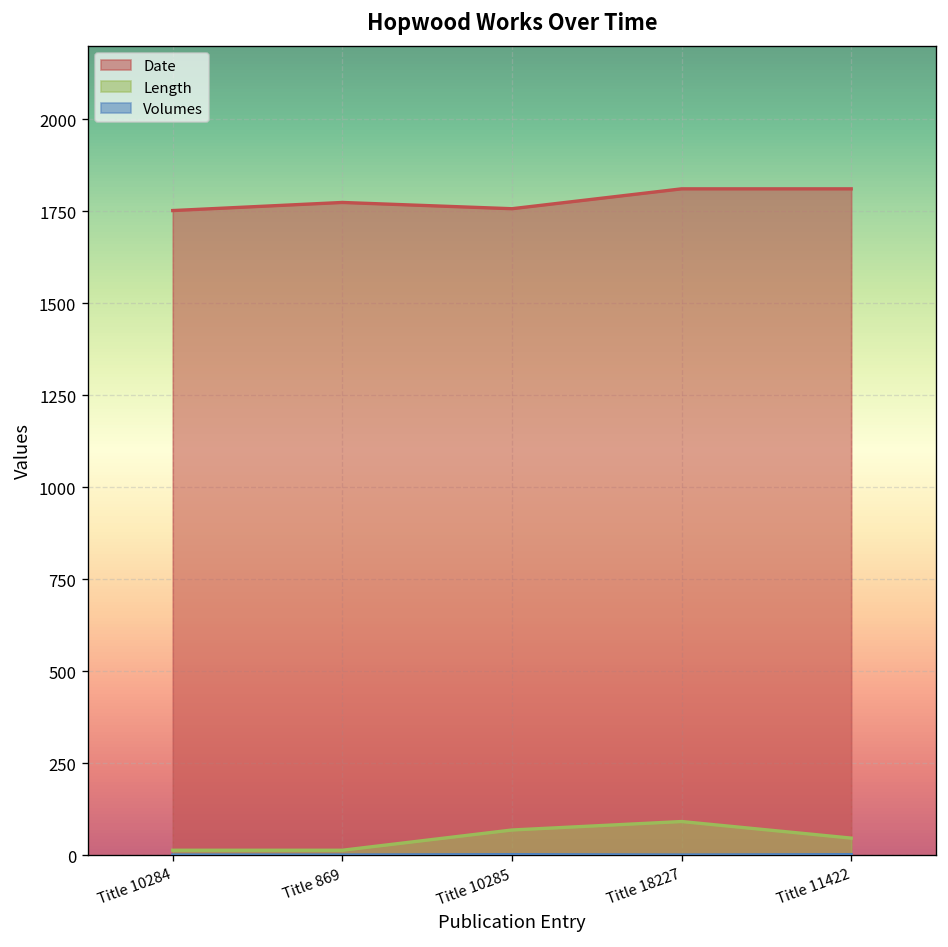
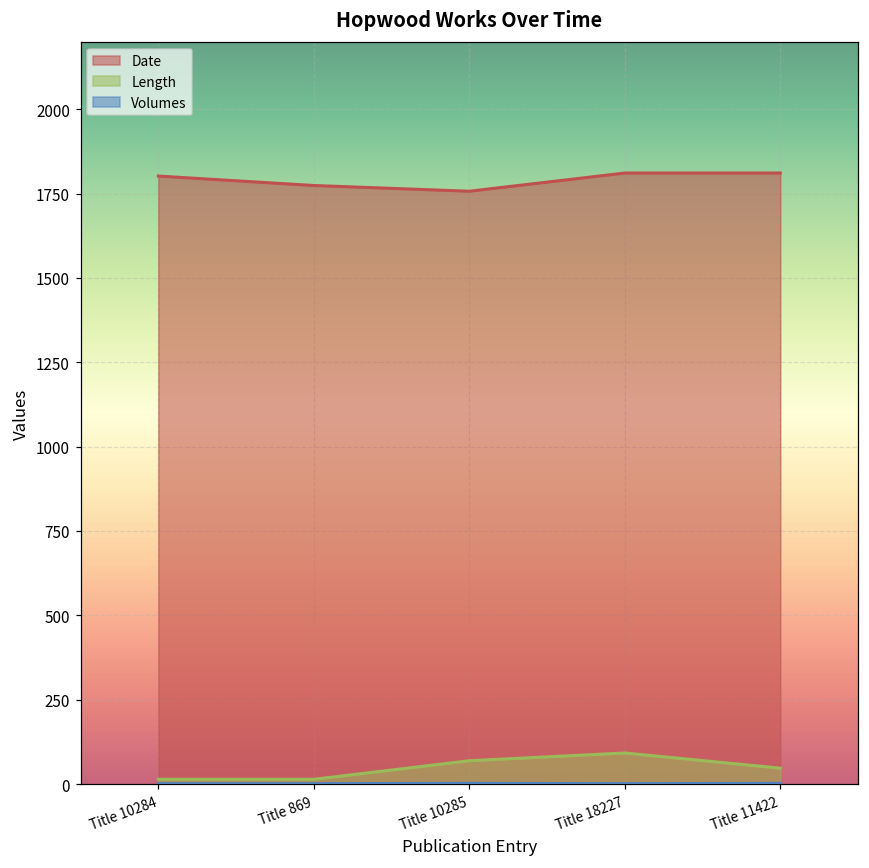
Date, Title 10284: 1750 -> 1800
